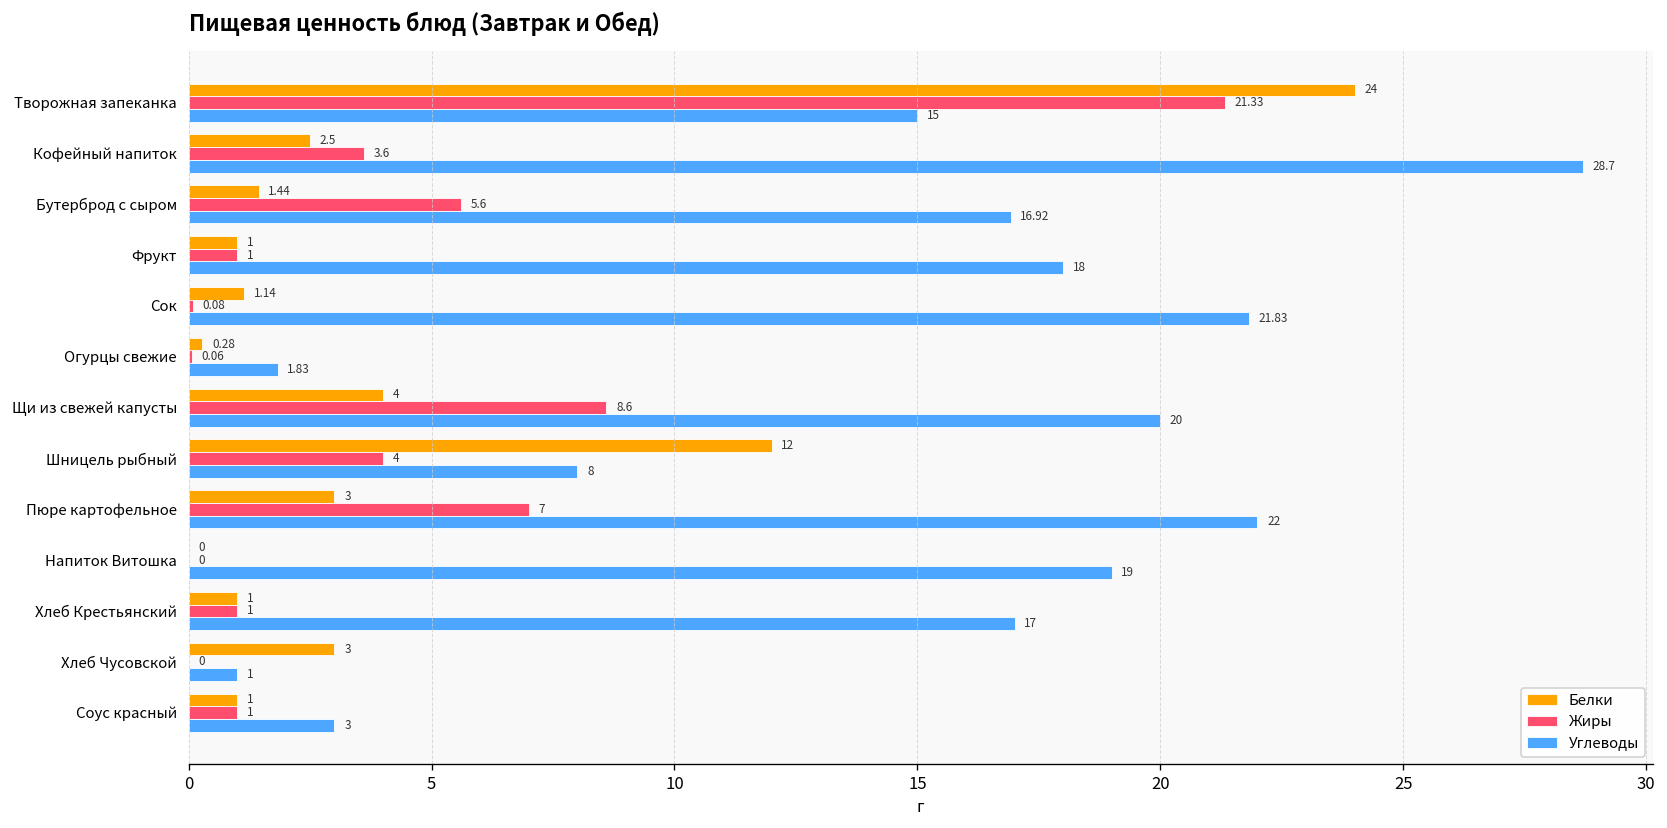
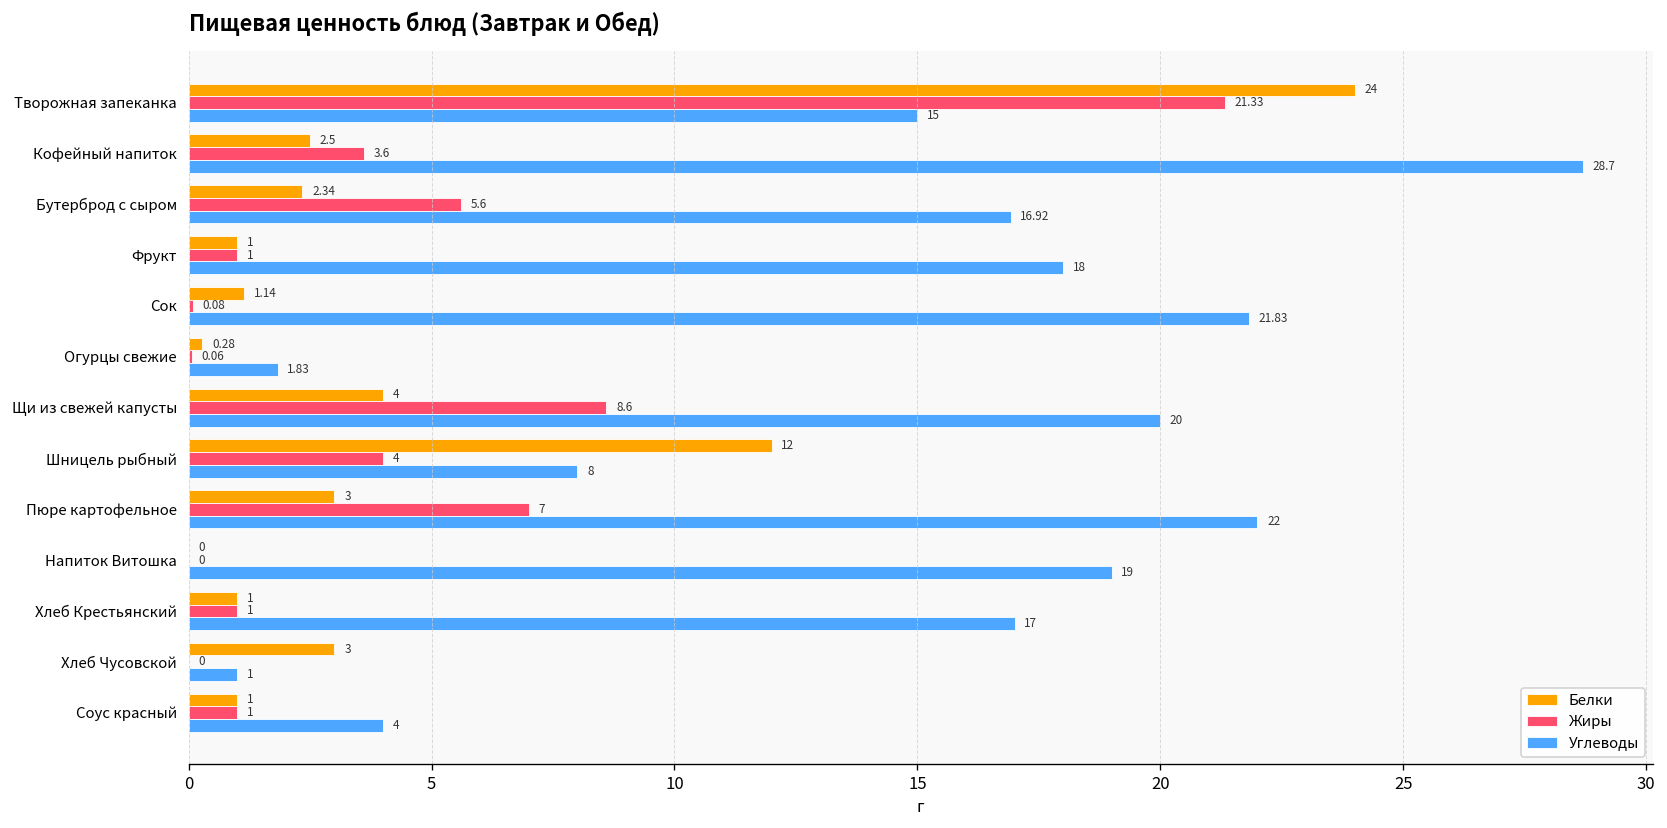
Белки, Бутерброд с сыром: 1.44 -> 2.34
Углеводы, Соус красный: 3 -> 4
